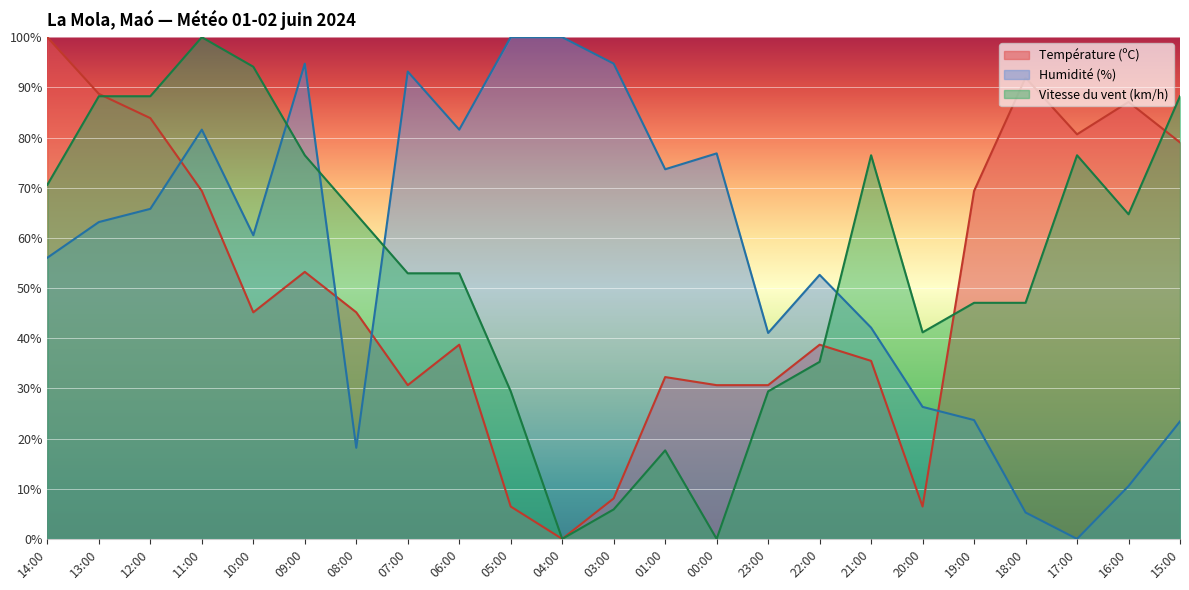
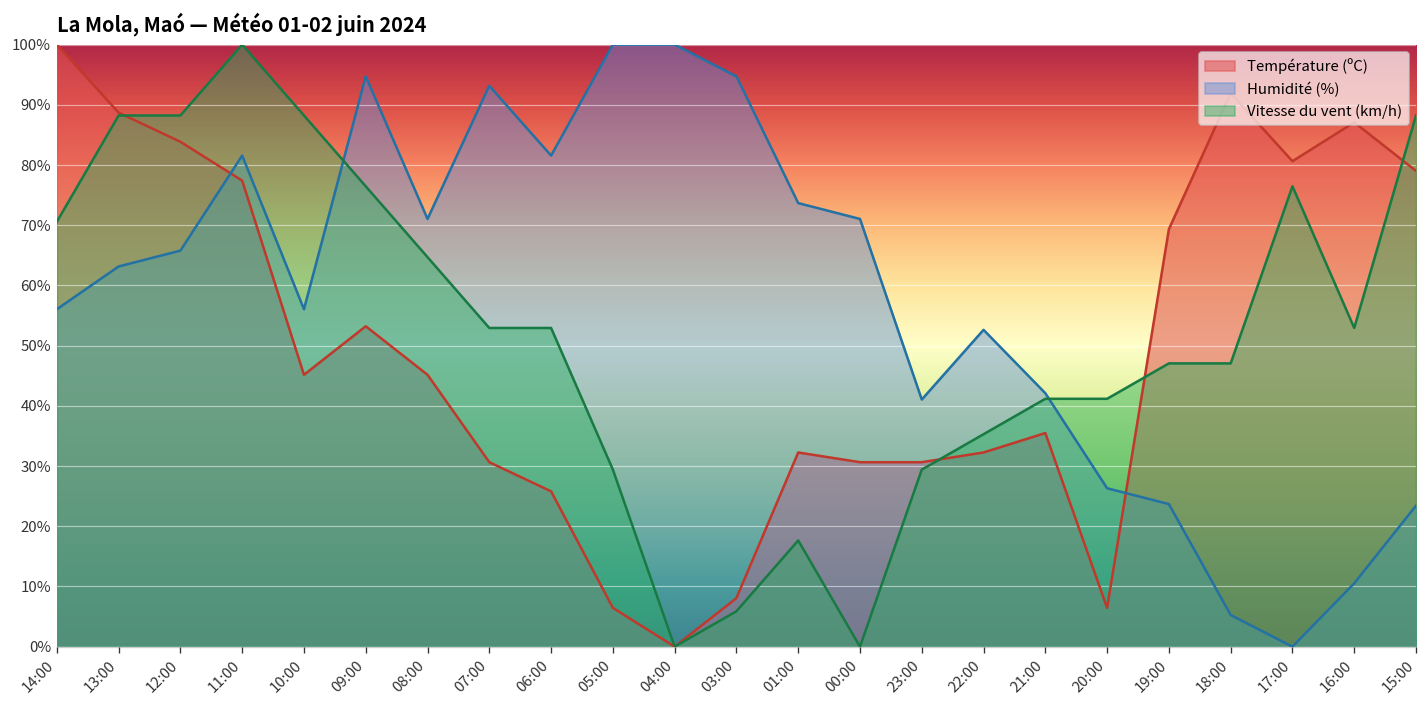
Température (ºC), 11:00: 69% -> 77%
Humidité (%), 10:00: 61% -> 56%
Vitesse du vent (km/h), 10:00: 94% -> 88%
Humidité (%), 08:00: 18% -> 71%
Température (ºC), 06:00: 39% -> 26%
Humidité (%), 00:00: 77% -> 71%
Température (ºC), 22:00: 39% -> 32%
Vitesse du vent (km/h), 21:00: 76% -> 41%
Vitesse du vent (km/h), 16:00: 65% -> 53%
